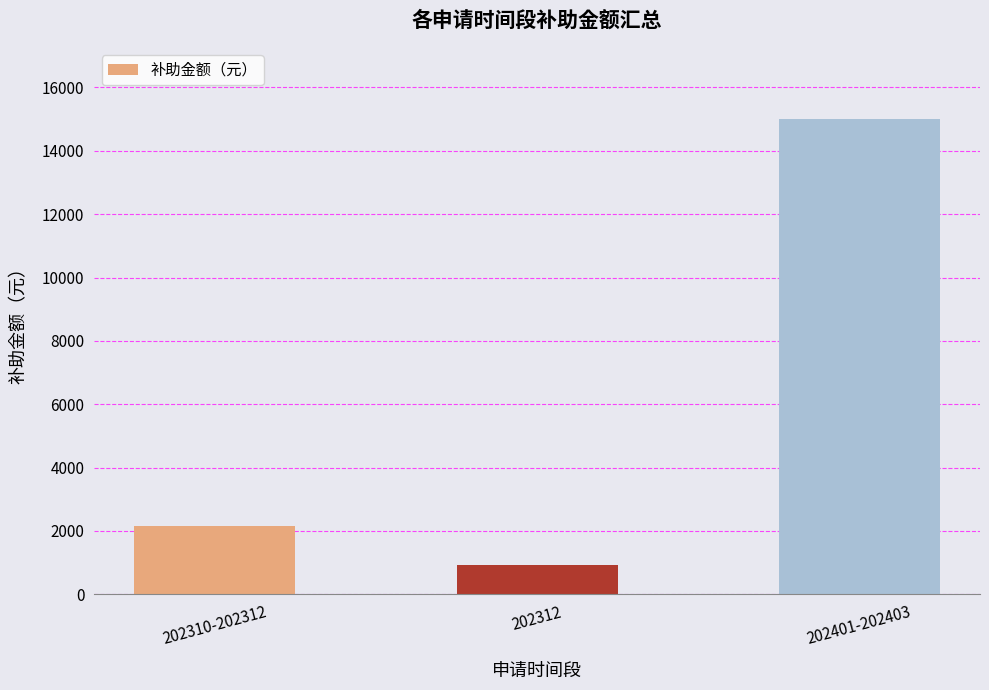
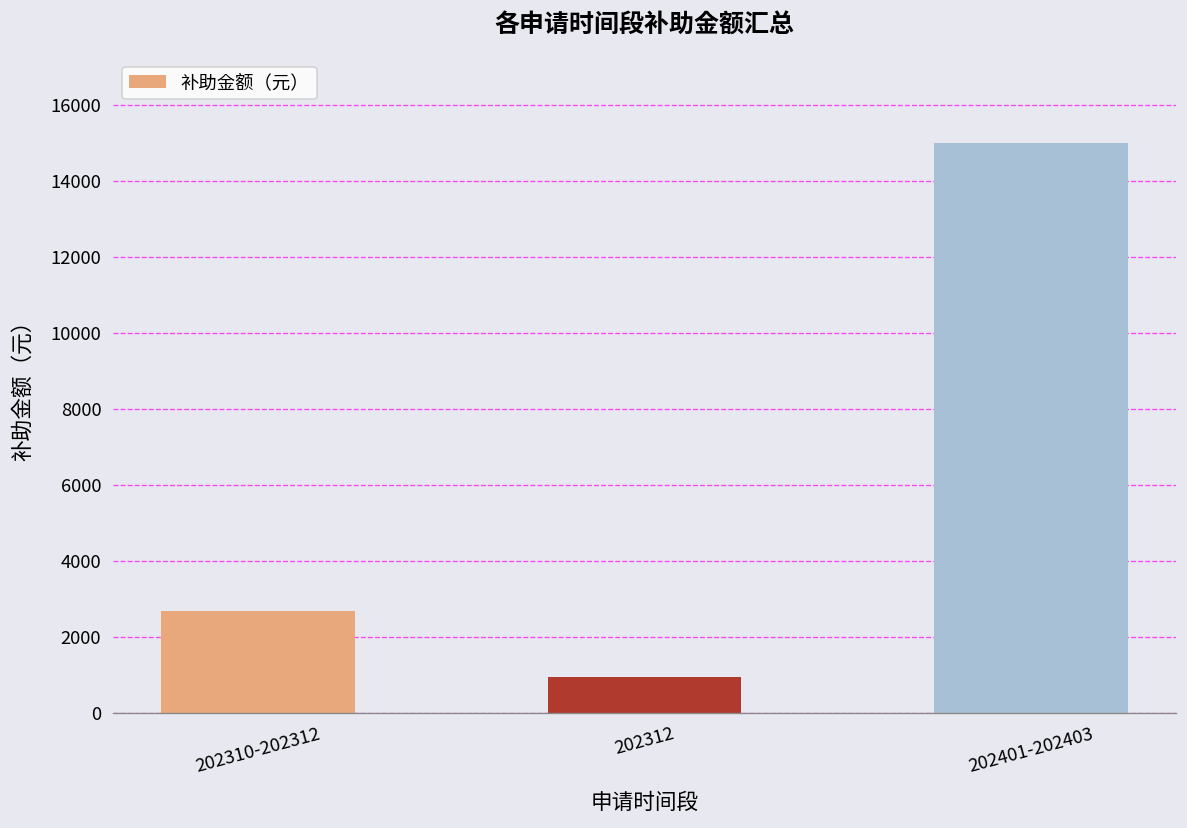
202310-202312: 2200 -> 2700
